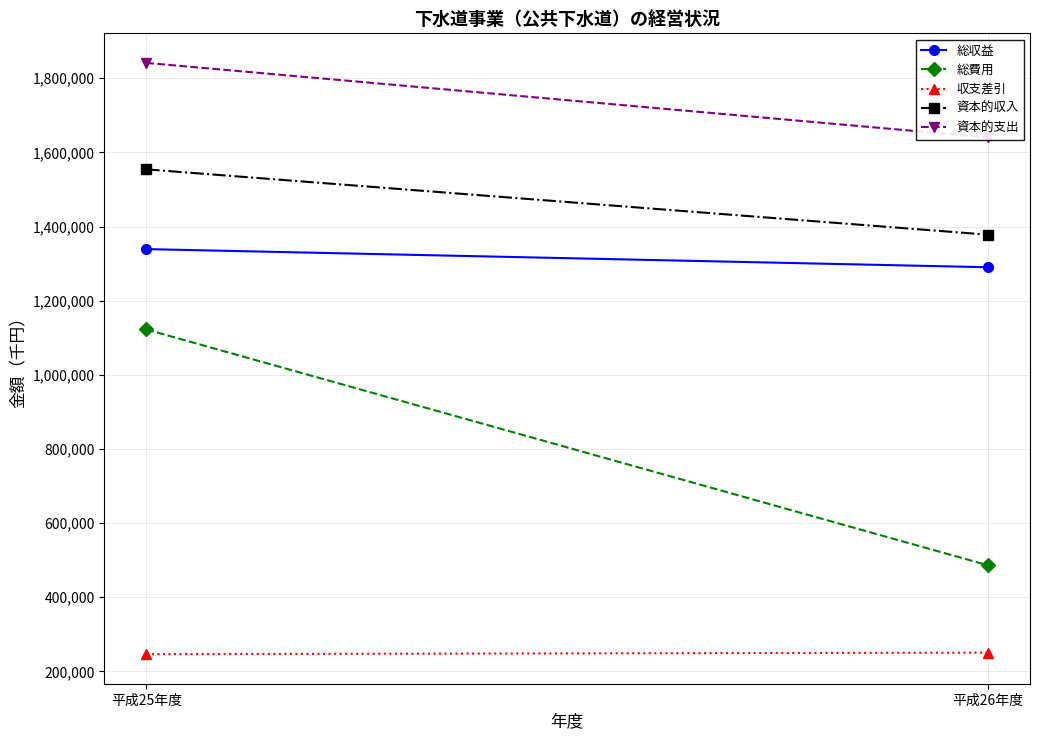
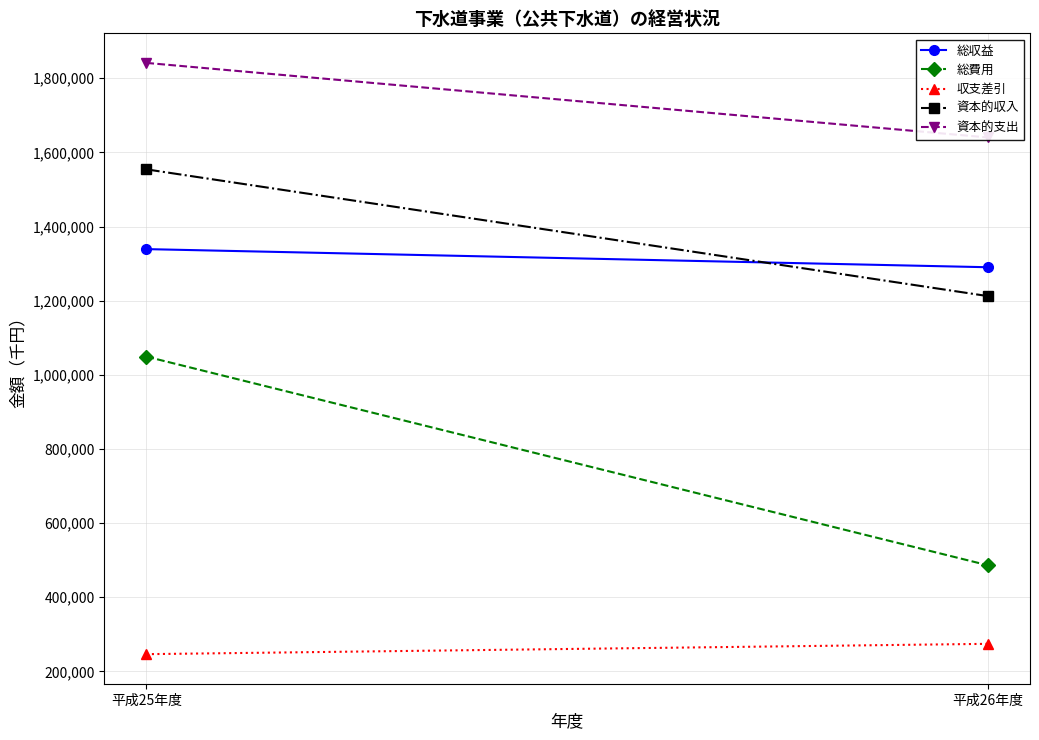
総費用, 平成25年度: 1,120,000 -> 1,050,000
収支差引, 平成26年度: 250,000 -> 270,000
資本的収入, 平成26年度: 1,380,000 -> 1,210,000
